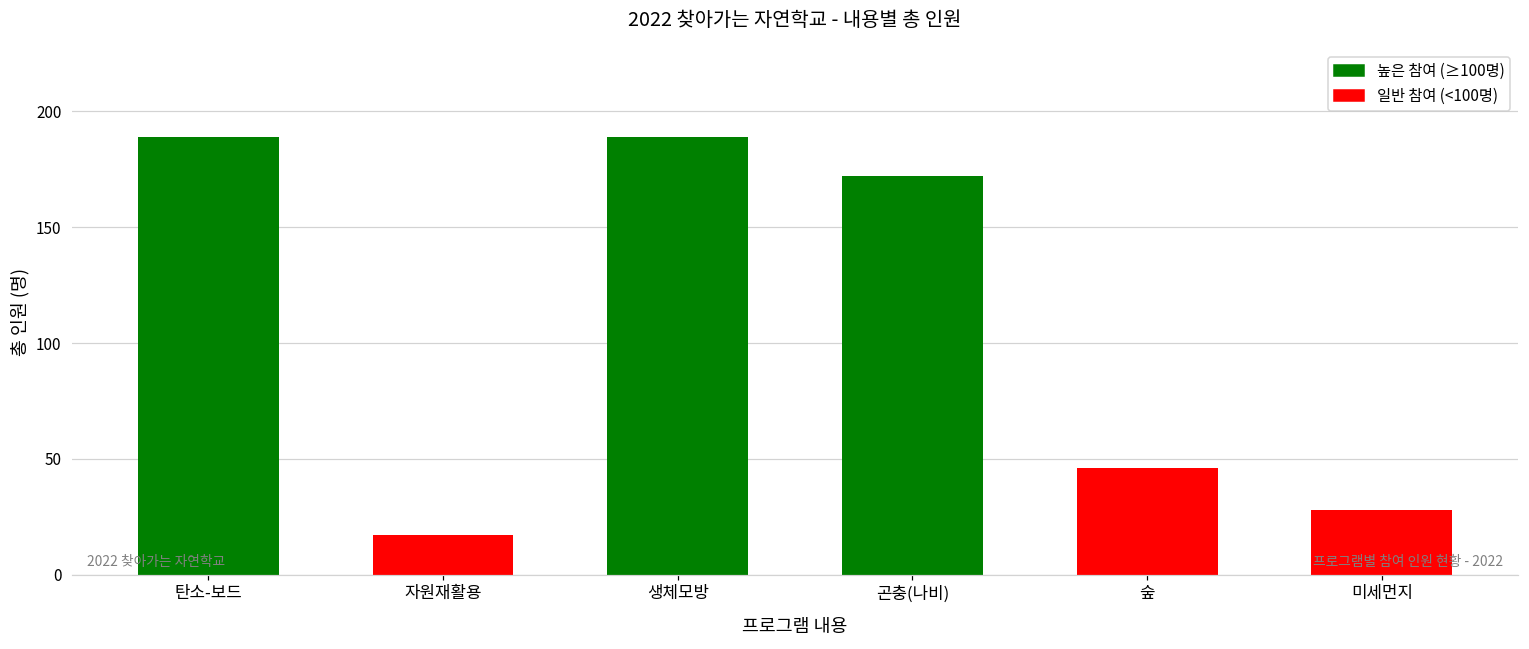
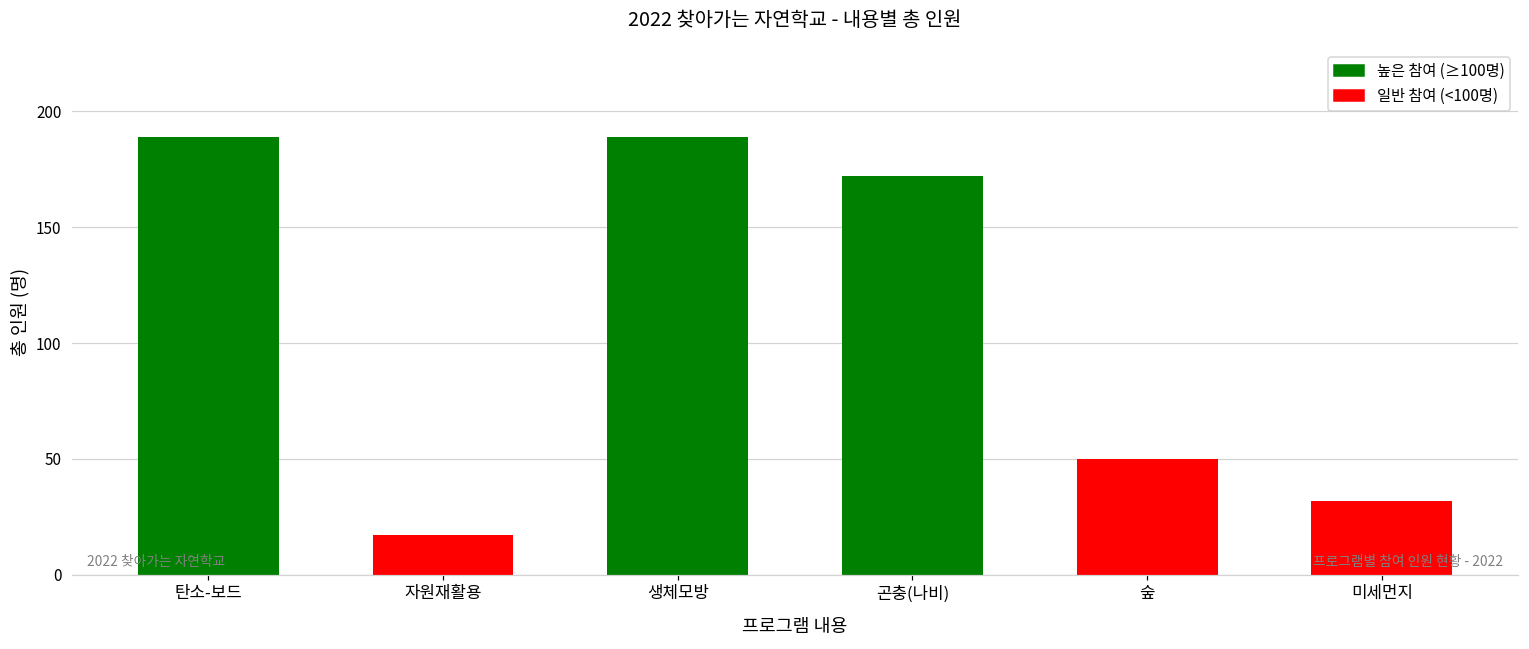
숲: 46 -> 50
미세먼지: 28 -> 32
